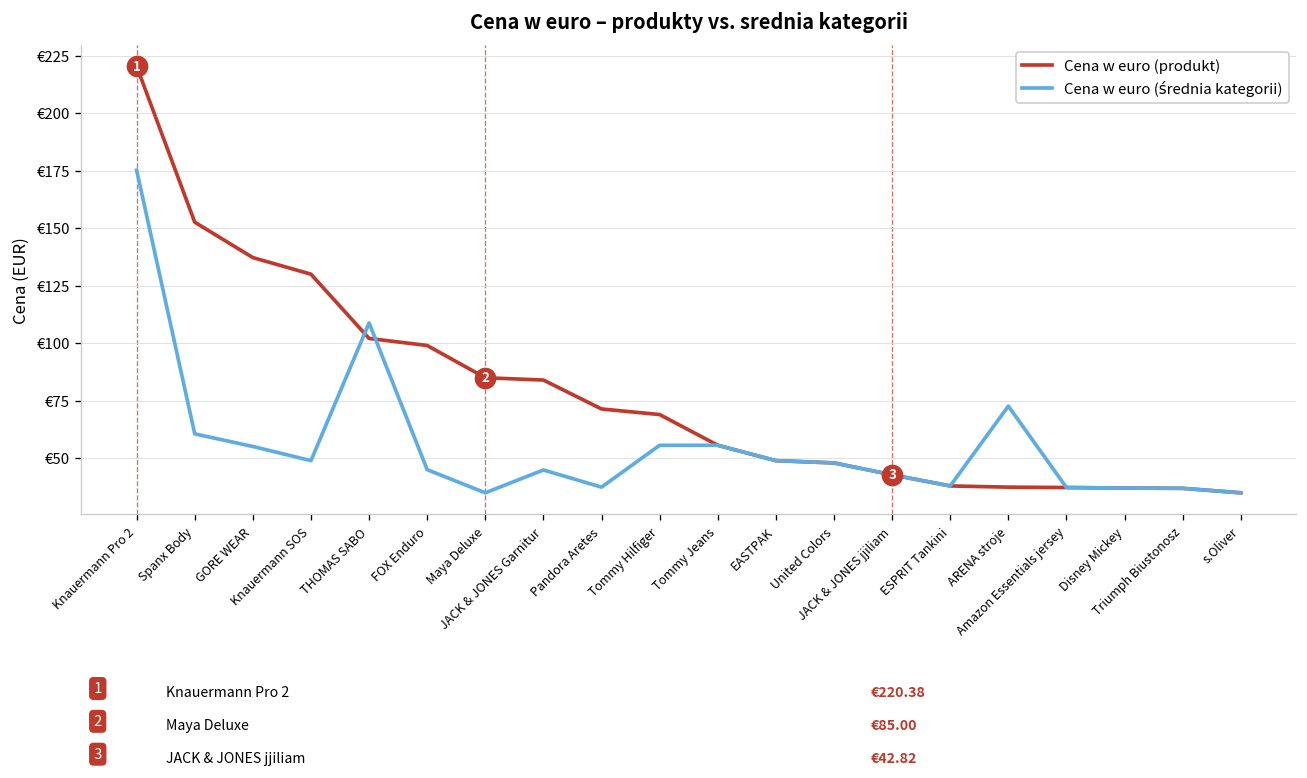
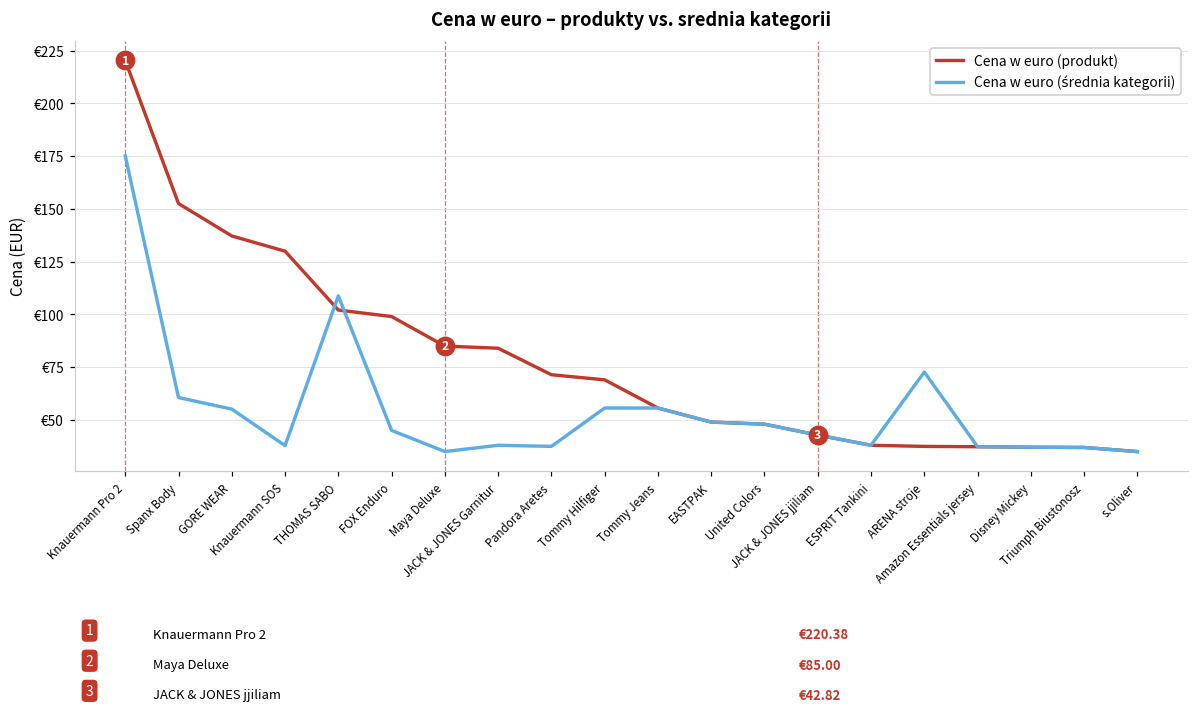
Cena w euro (średnia kategorii), Knauermann SOS: €49 -> €38
Cena w euro (średnia kategorii), JACK & JONES Garnitur: €45 -> €38
